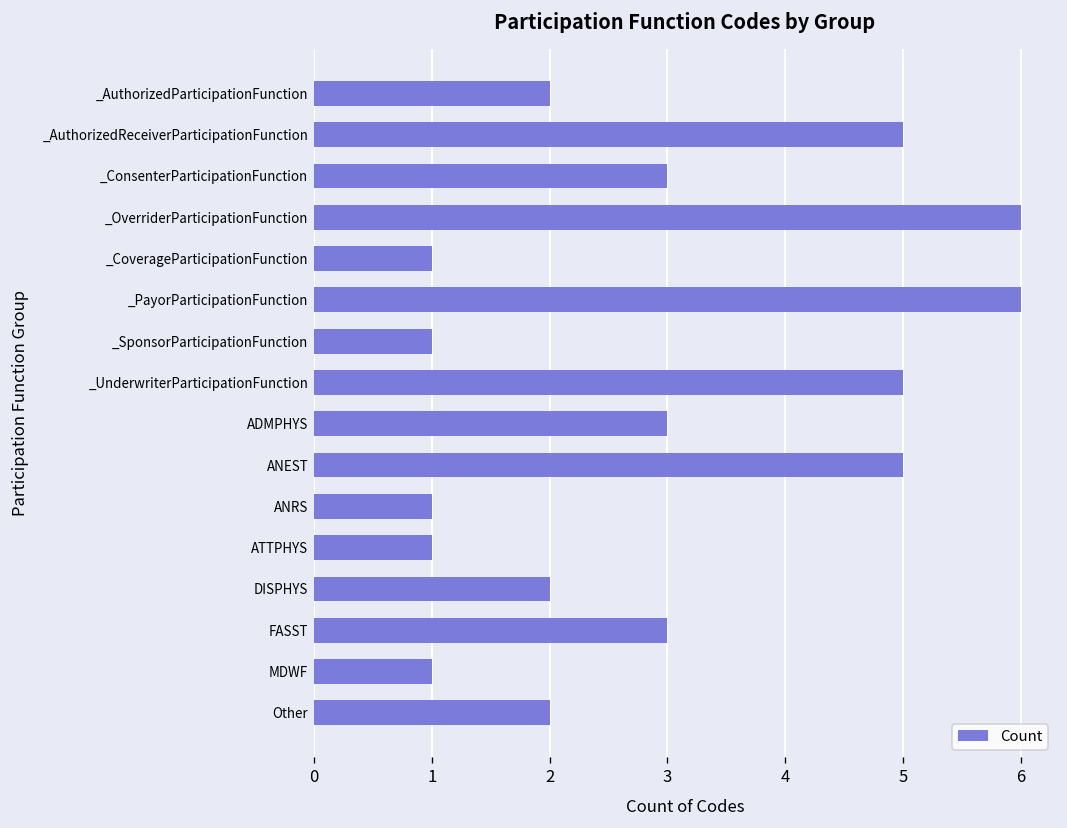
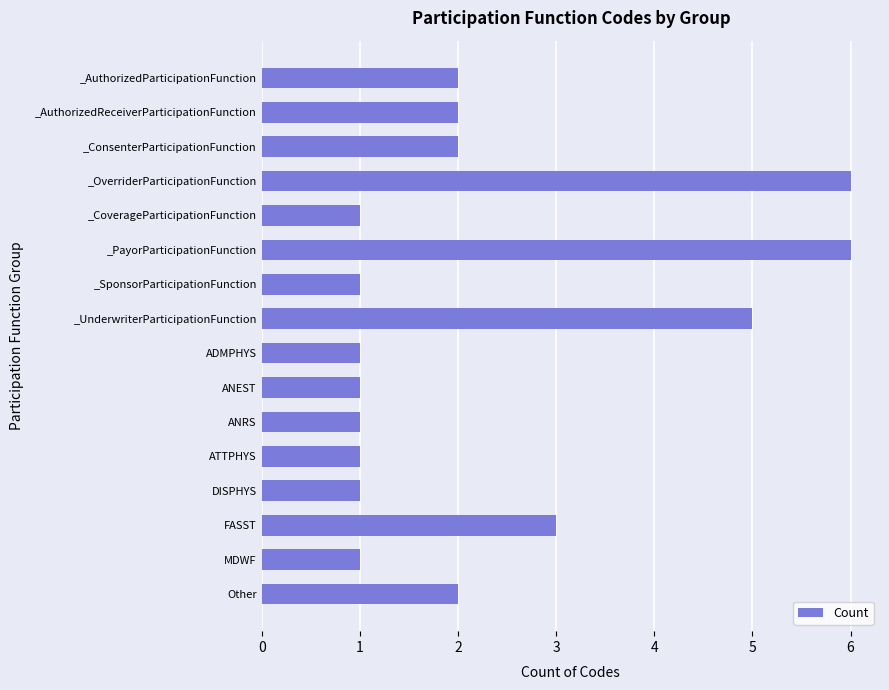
_AuthorizedReceiverParticipationFunction: 5 -> 2
_ConsenterParticipationFunction: 3 -> 2
ADMPHYS: 3 -> 1
ANEST: 5 -> 1
DISPHYS: 2 -> 1
